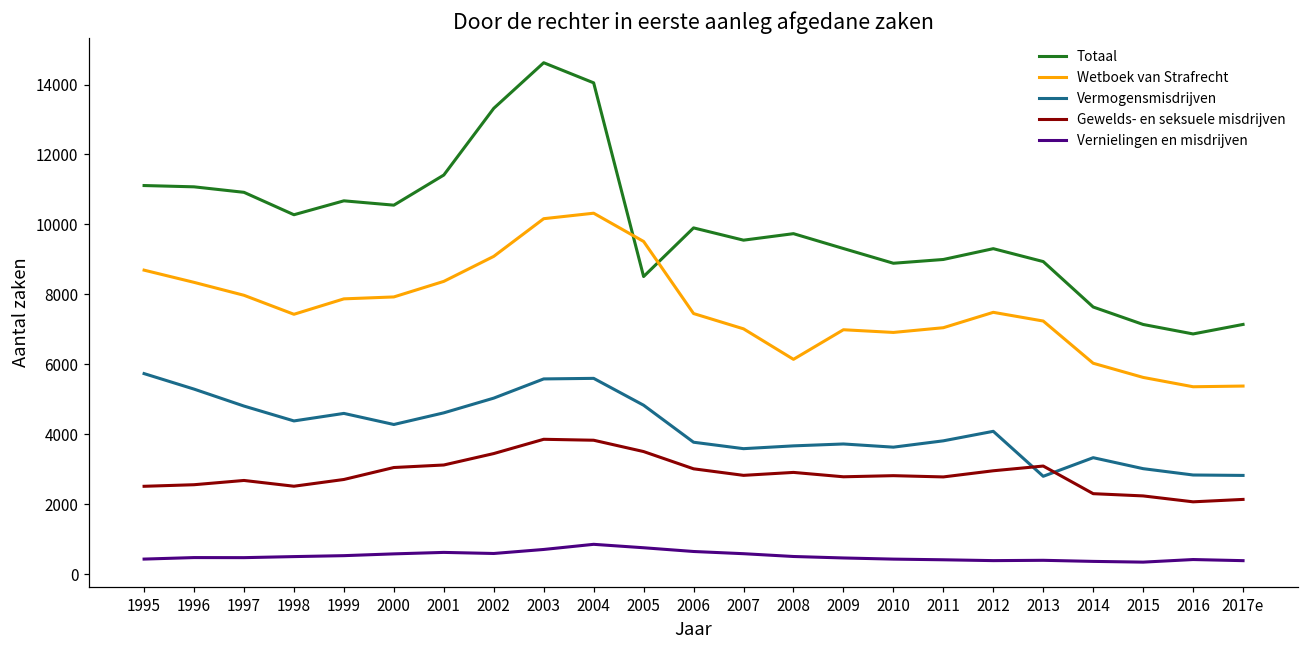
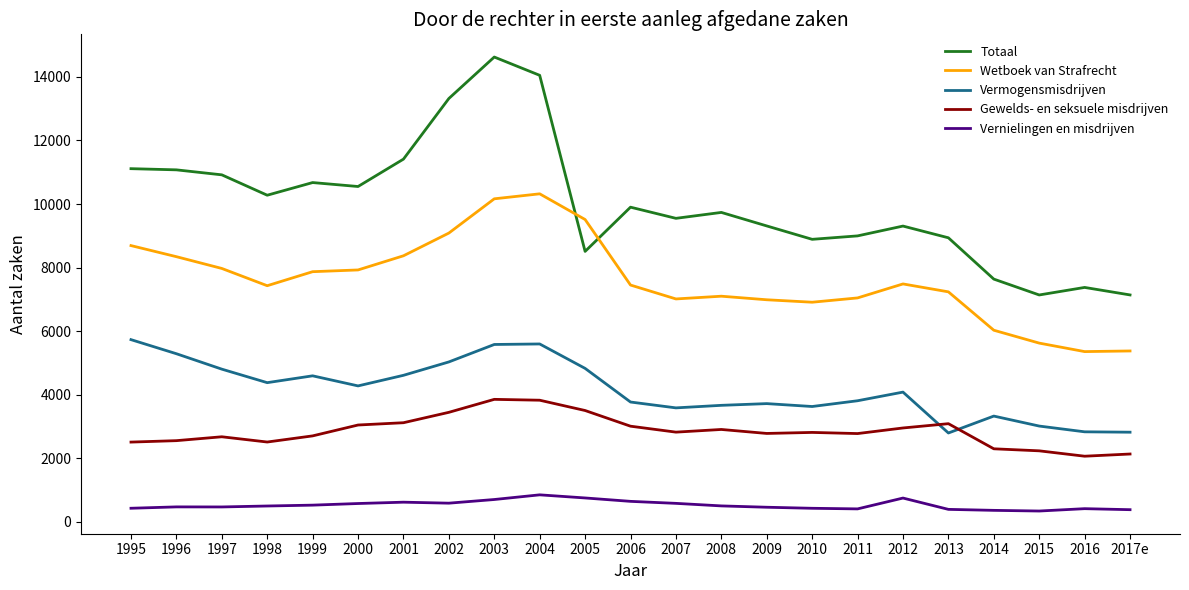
Wetboek van Strafrecht, 2008: 6100 -> 7100
Vernielingen en misdrijven, 2012: 400 -> 800
Totaal, 2016: 6900 -> 7400
